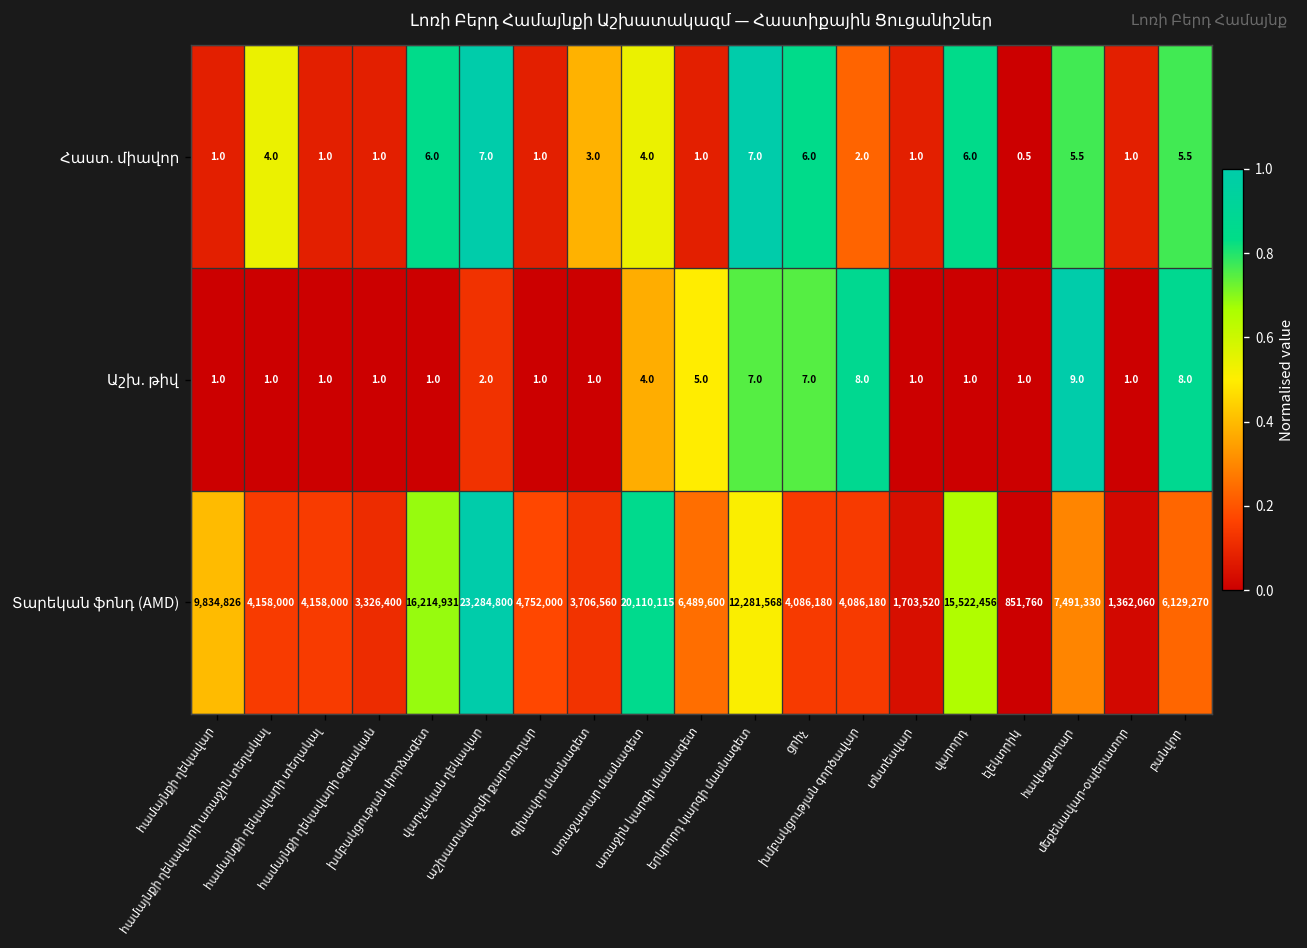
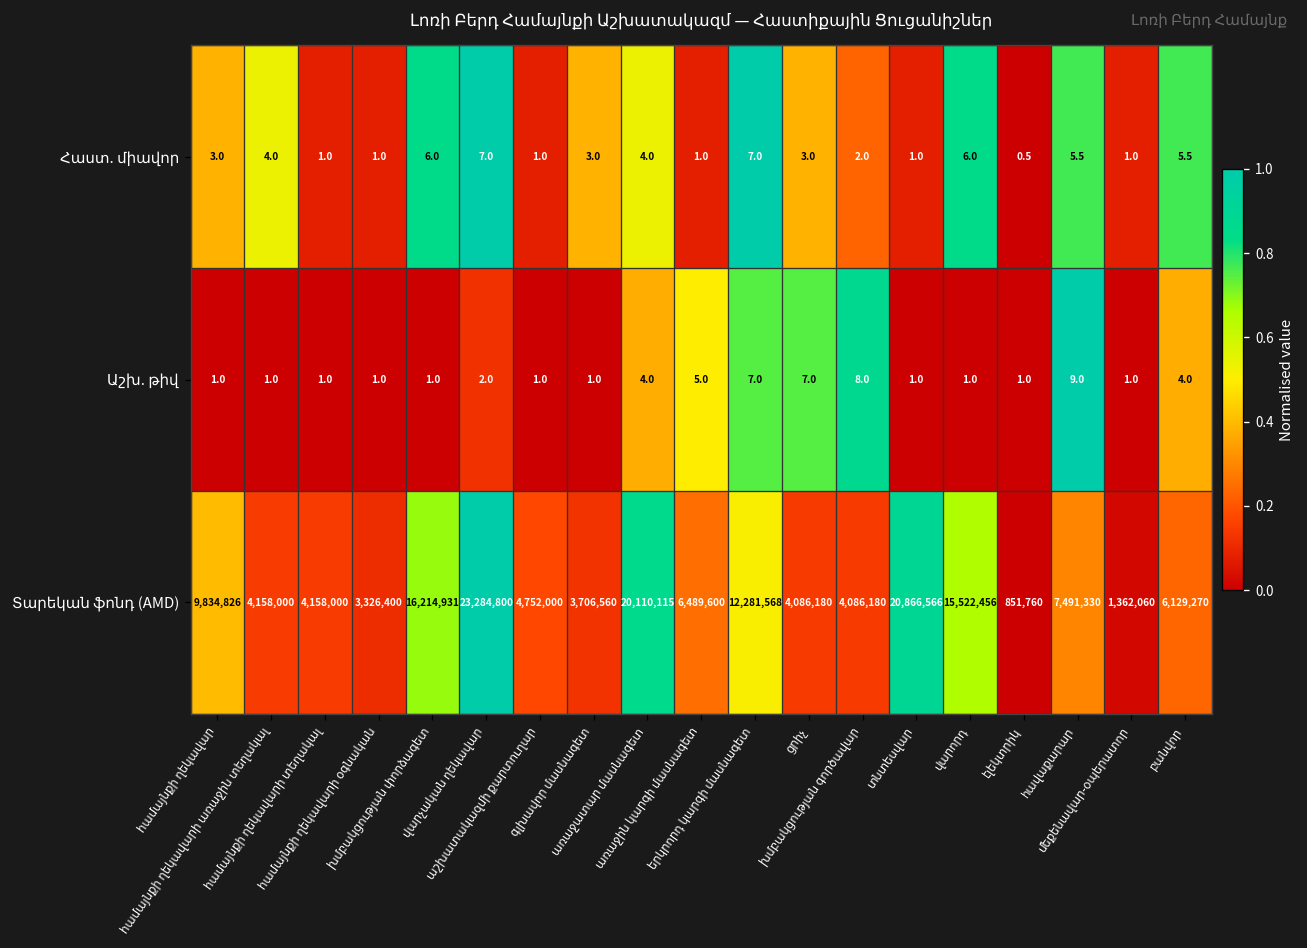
Հաստ. միավոր, համայնքի ղեկավար: 1.0 -> 3.0
Հաստ. միավոր, ցրիչ: 6.0 -> 3.0
Աշխ. թիվ, բանվոր: 8.0 -> 4.0
Տարեկան ֆոնդ (AMD), տնտեսվար: 1,703,520 -> 20,866,566
